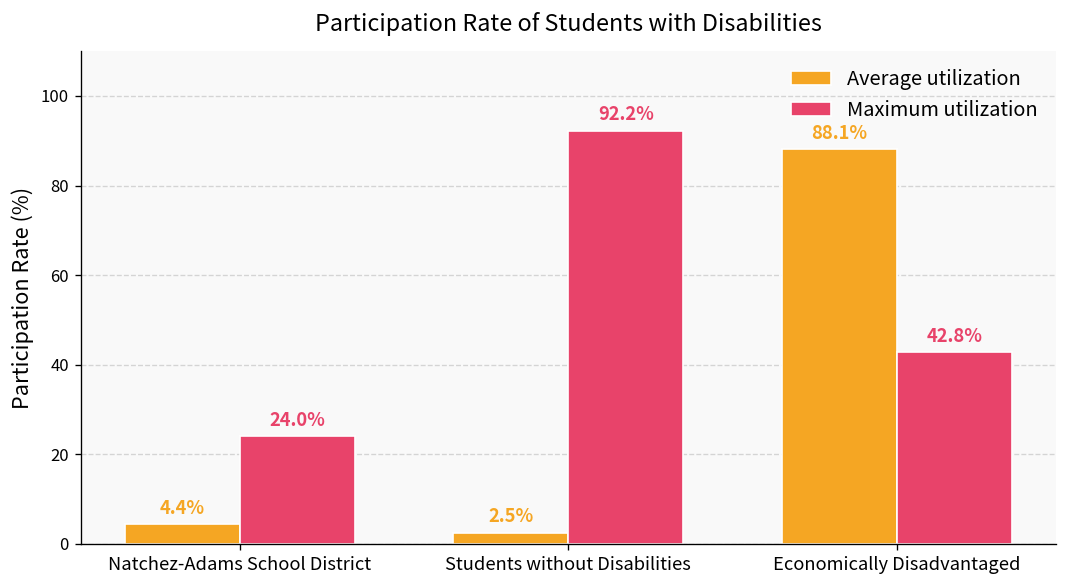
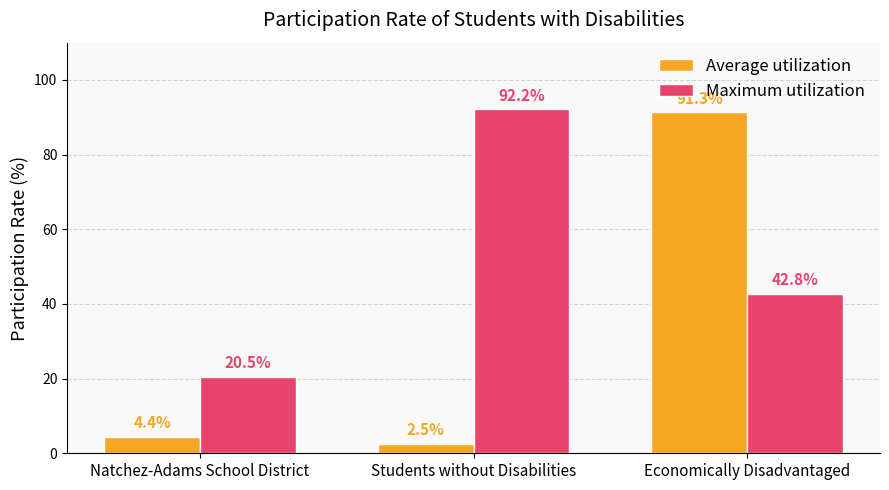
Maximum utilization, Natchez-Adams School District: 24.0% -> 20.5%
Average utilization, Economically Disadvantaged: 88.1% -> 91.3%
